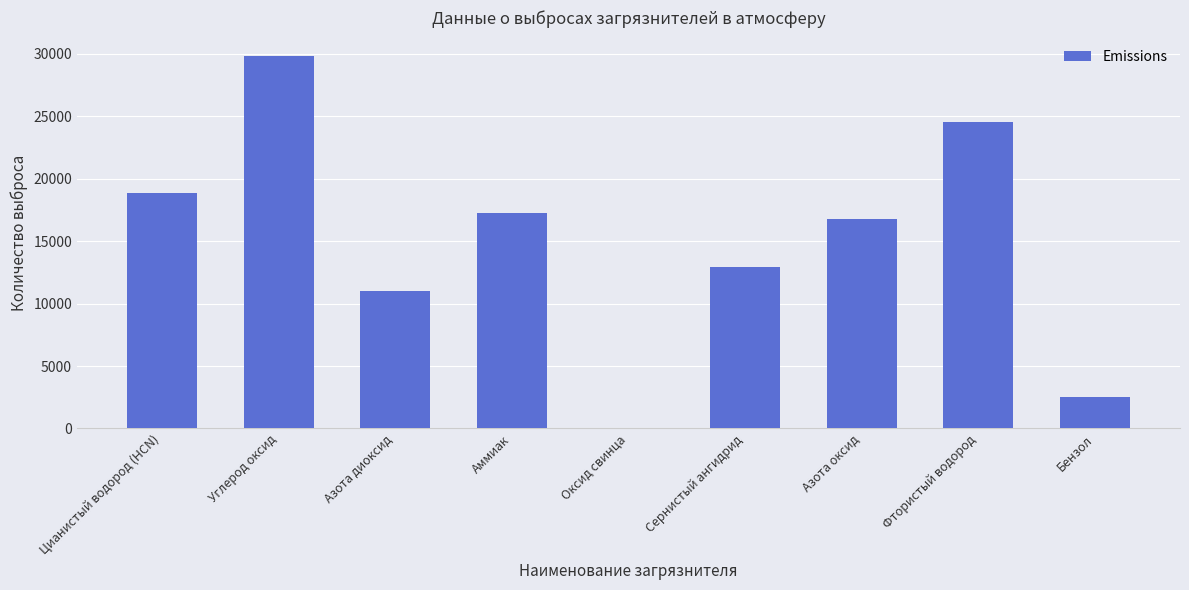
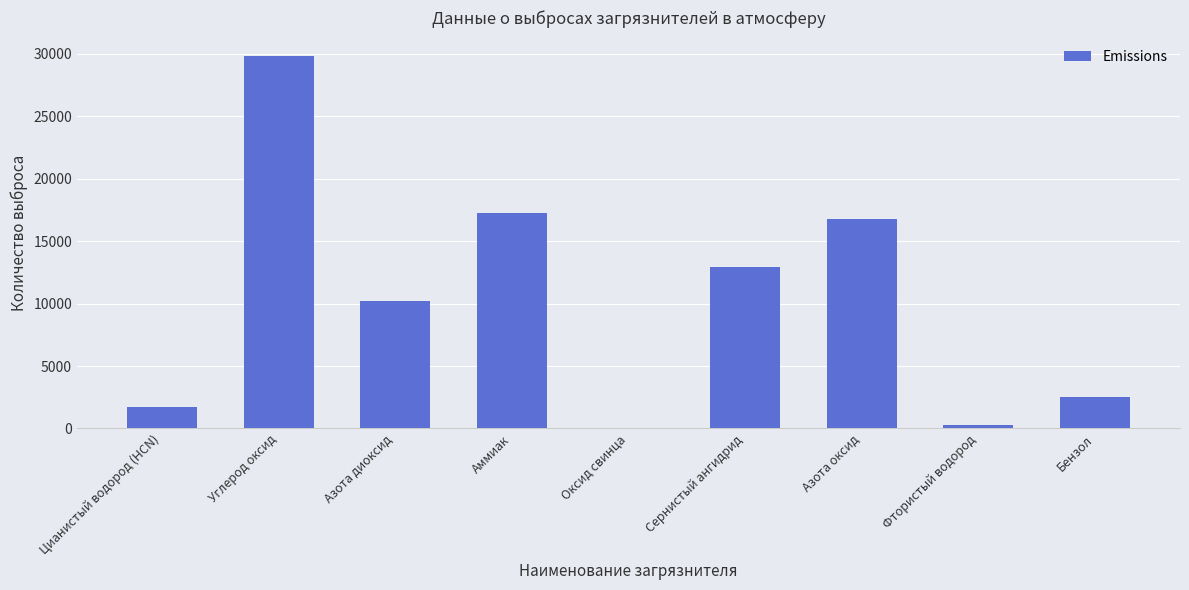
Цианистый водород (HCN): 18800 -> 1700
Азота диоксид: 11000 -> 10200
Фтористый водород: 24600 -> 300
